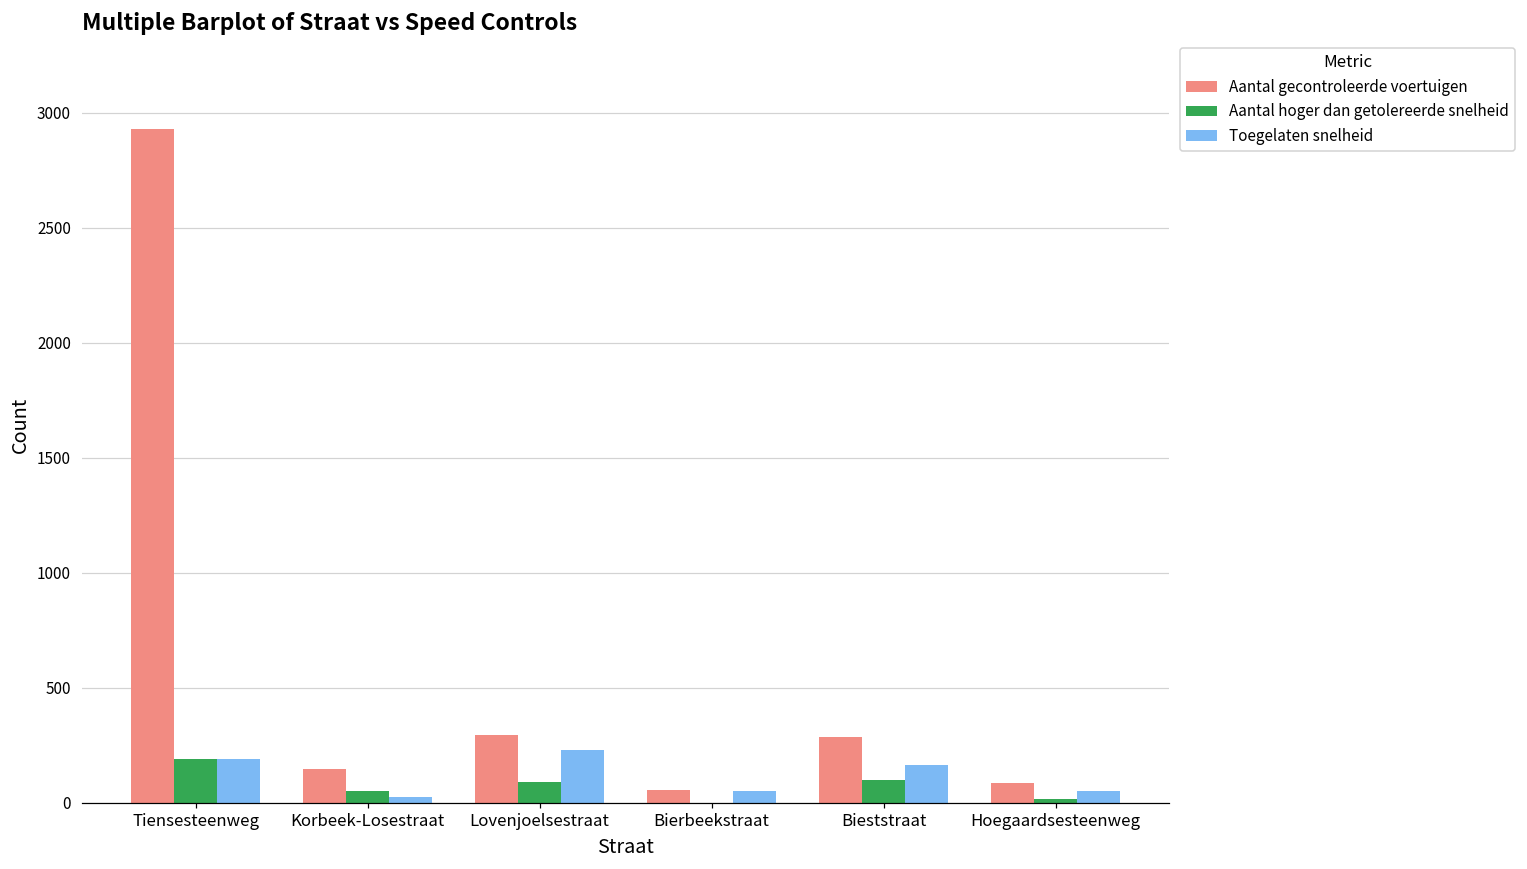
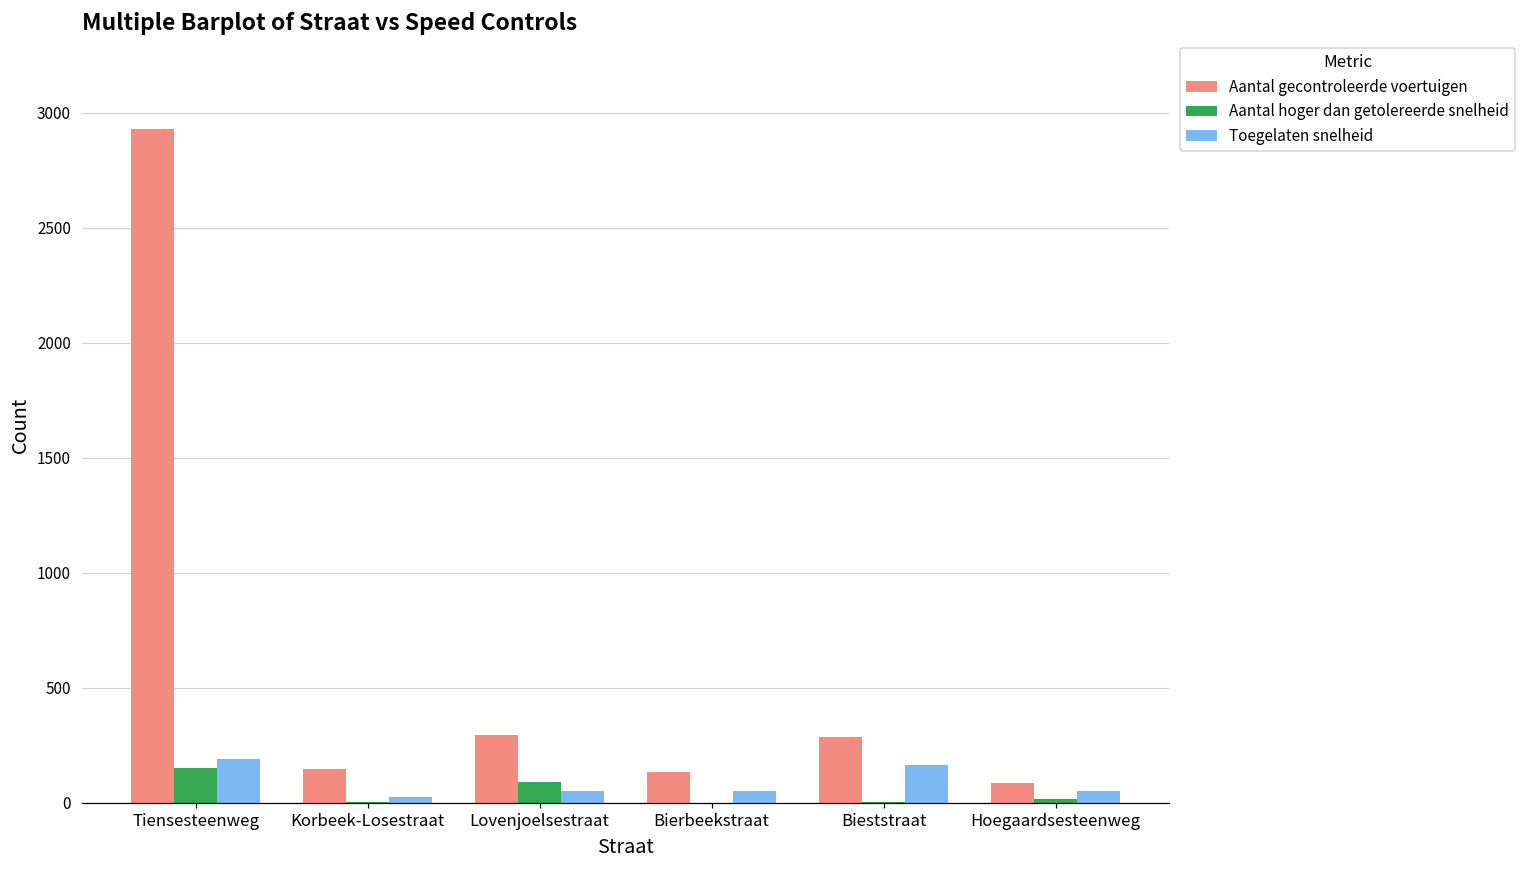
Aantal hoger dan getolereerde snelheid, Tiensesteenweg: 190 -> 150
Aantal hoger dan getolereerde snelheid, Korbeek-Losestraat: 50 -> 0
Toegelaten snelheid, Lovenjoelsestraat: 230 -> 50
Aantal gecontroleerde voertuigen, Bierbeekstraat: 60 -> 130
Aantal hoger dan getolereerde snelheid, Bieststraat: 100 -> 0
